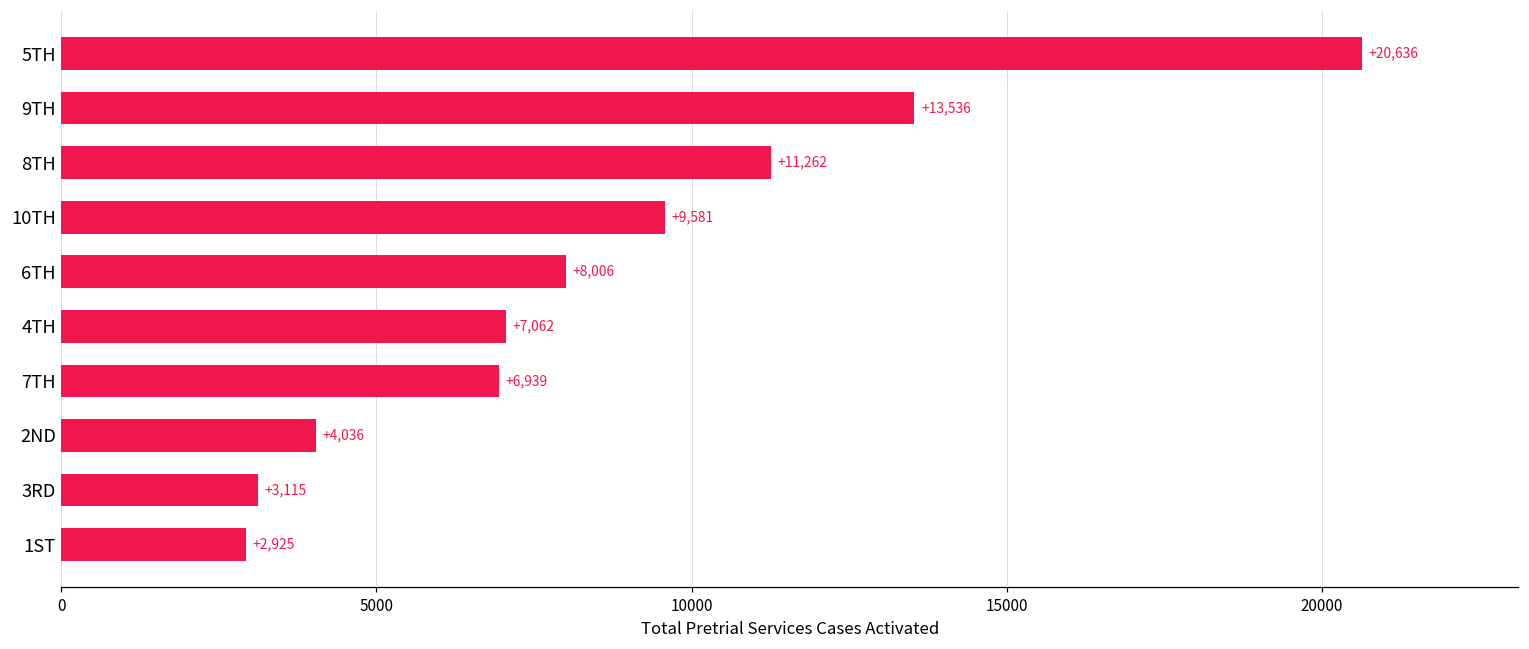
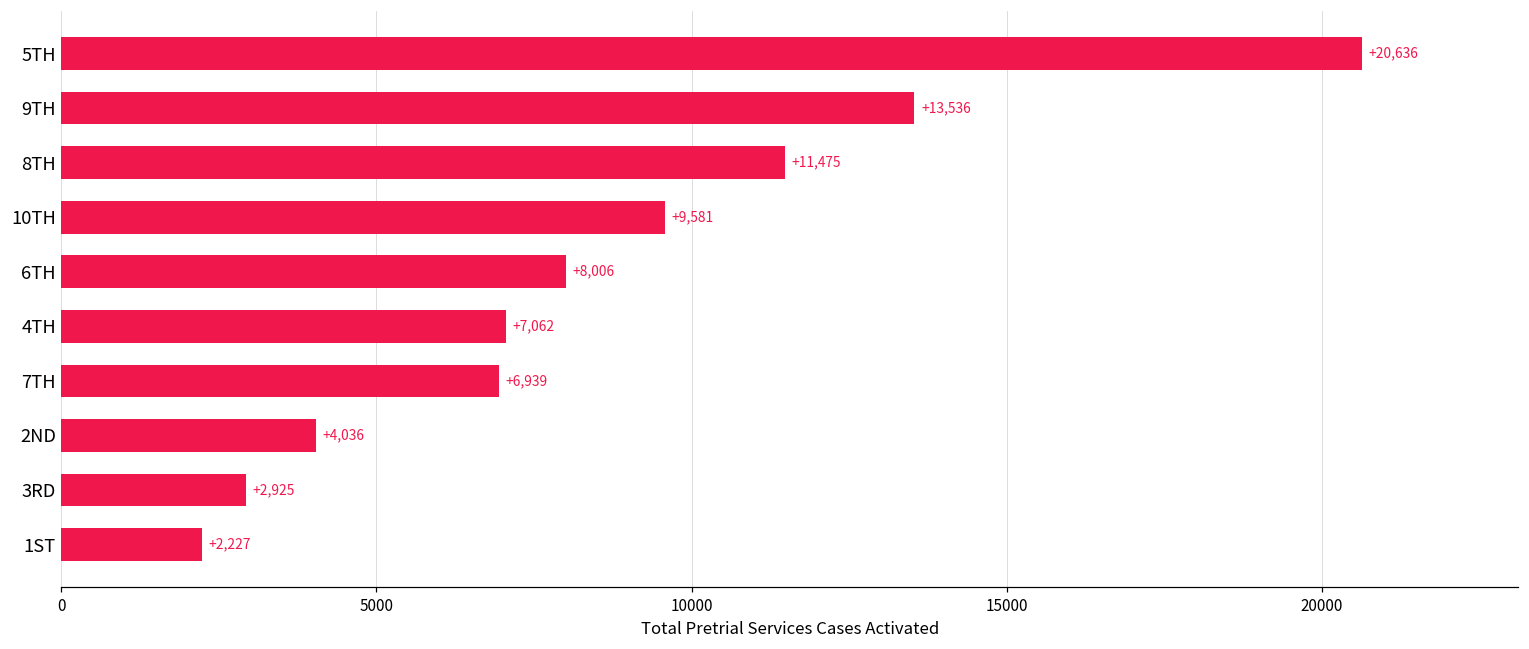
8TH: +11,262 -> +11,475
3RD: +3,115 -> +2,925
1ST: +2,925 -> +2,227
